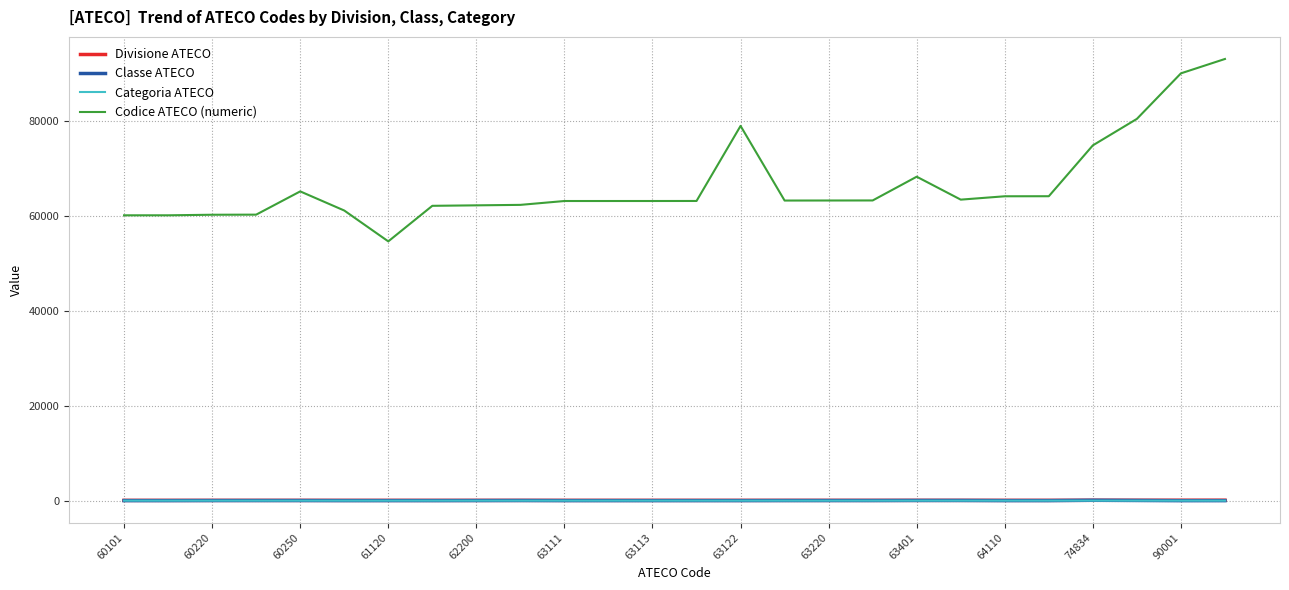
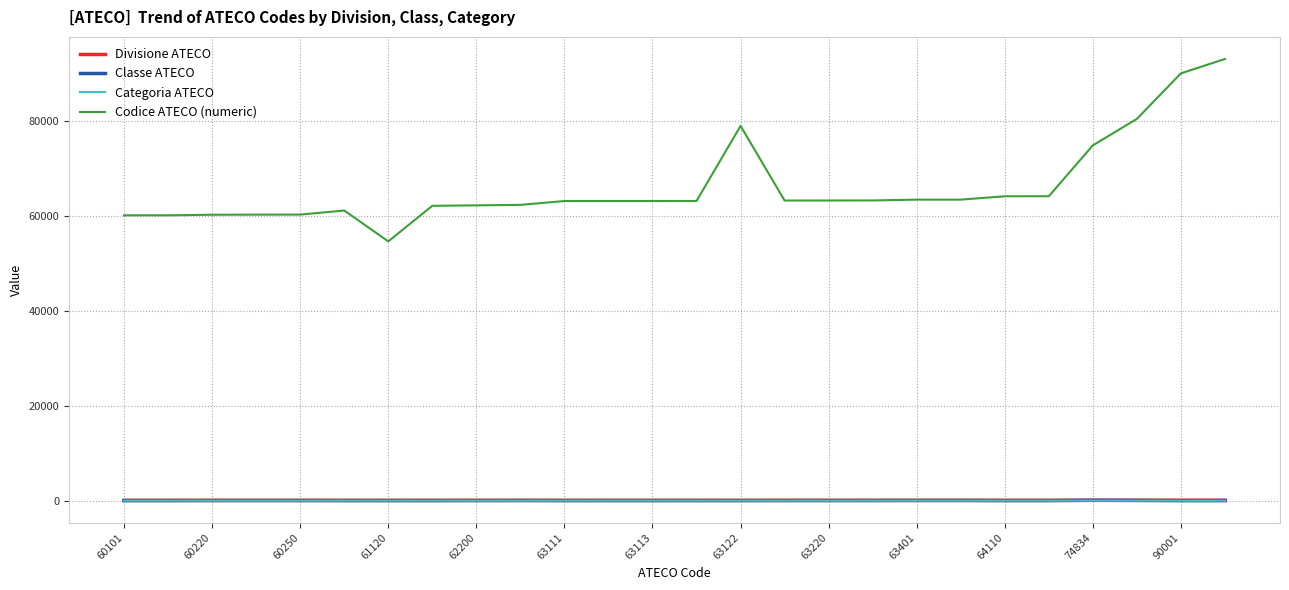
Codice ATECO (numeric), 60250: 65000 -> 60000
Codice ATECO (numeric), 63401: 68000 -> 63000
